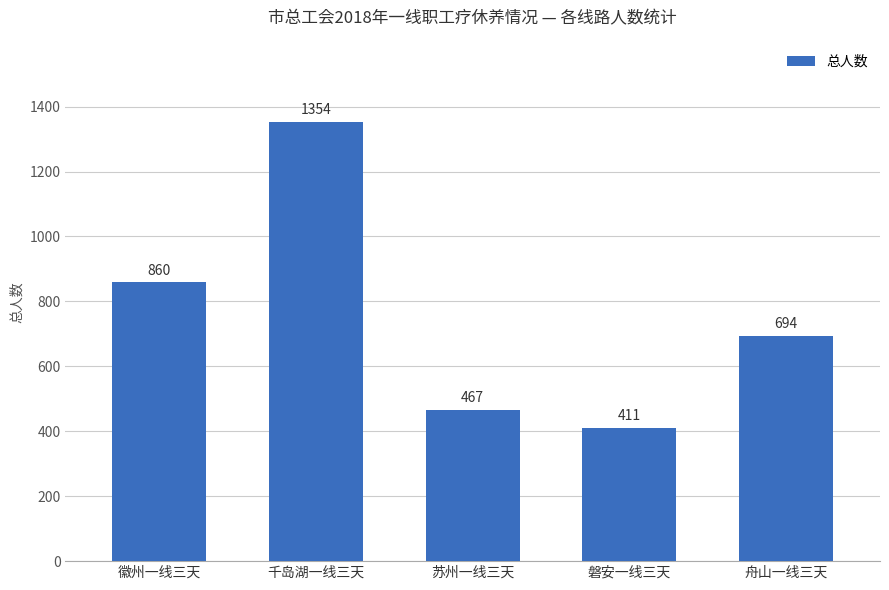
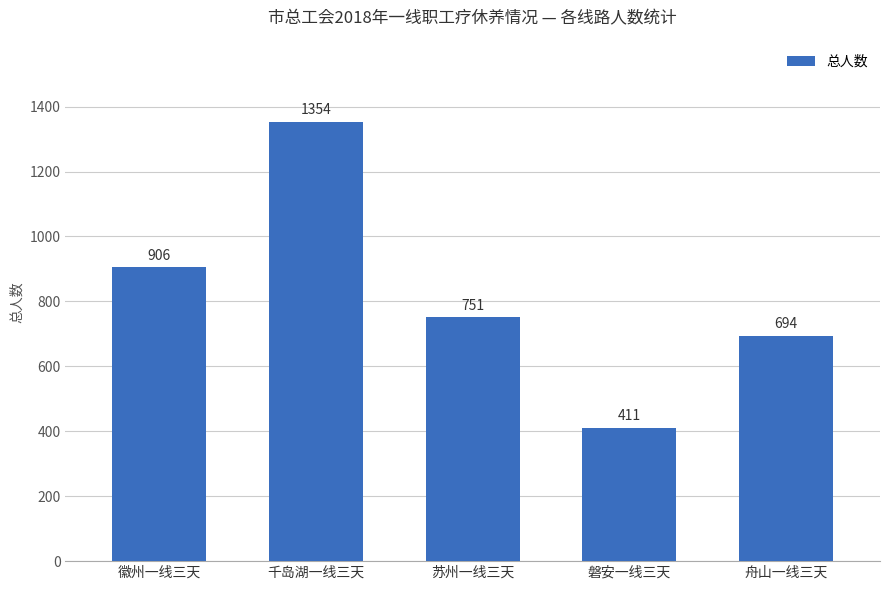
徽州一线三天: 860 -> 906
苏州一线三天: 467 -> 751
